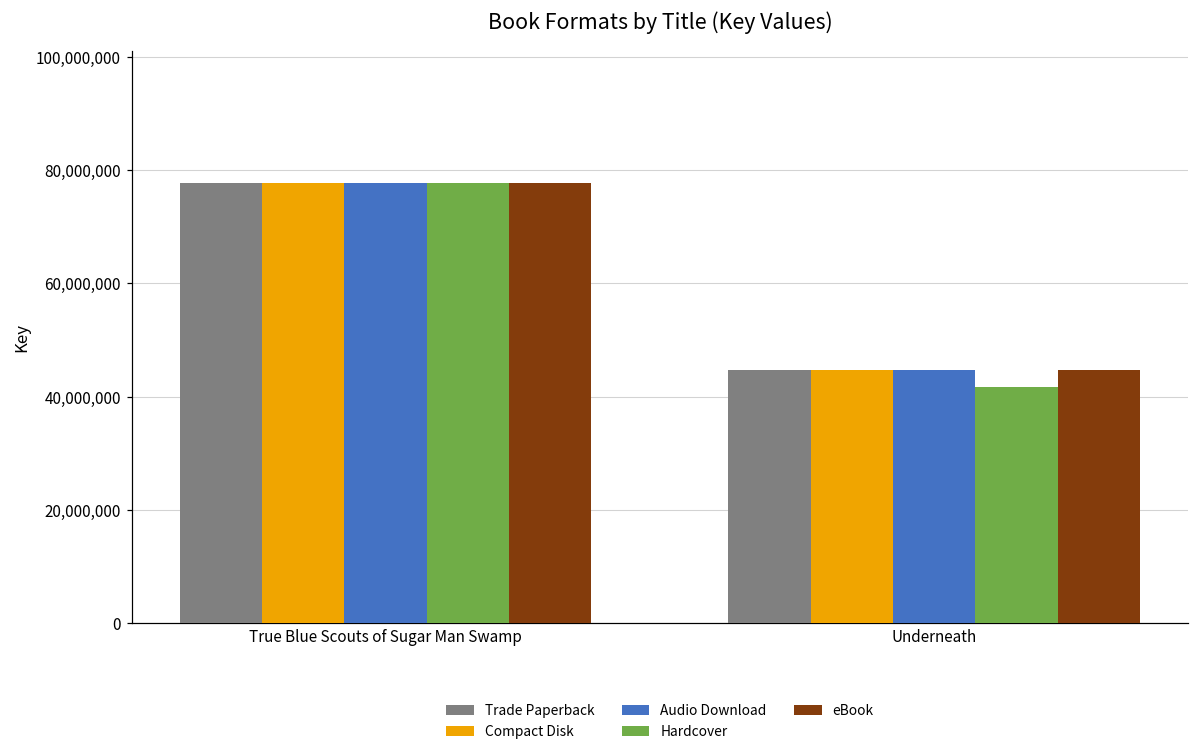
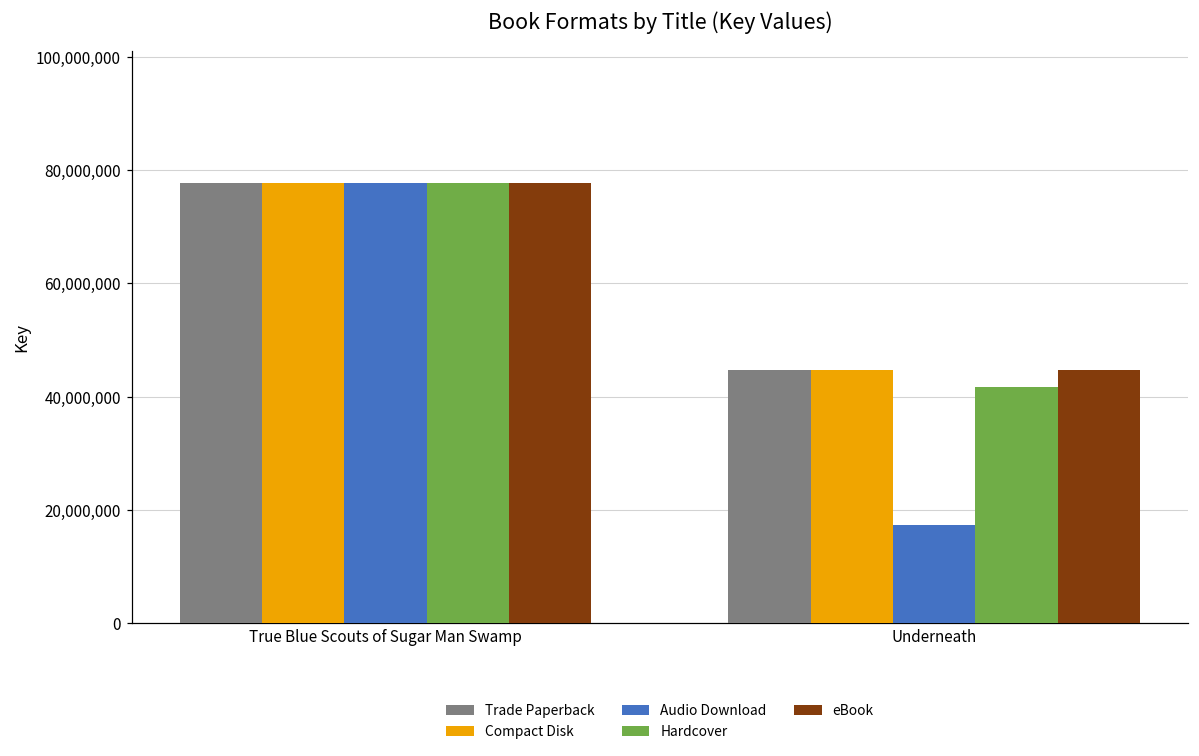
Audio Download, Underneath: 45,000,000 -> 17,000,000
